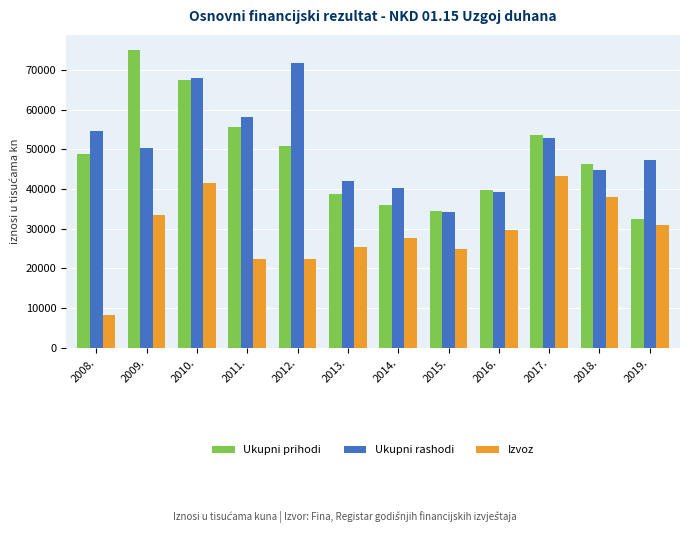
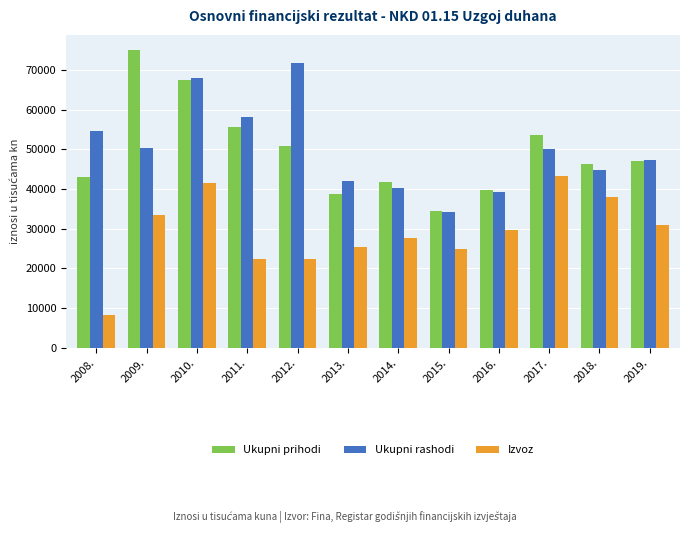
Ukupni prihodi, 2008.: 49000 -> 43000
Ukupni prihodi, 2014.: 36000 -> 42000
Ukupni rashodi, 2017.: 53000 -> 50000
Ukupni prihodi, 2019.: 32000 -> 47000
